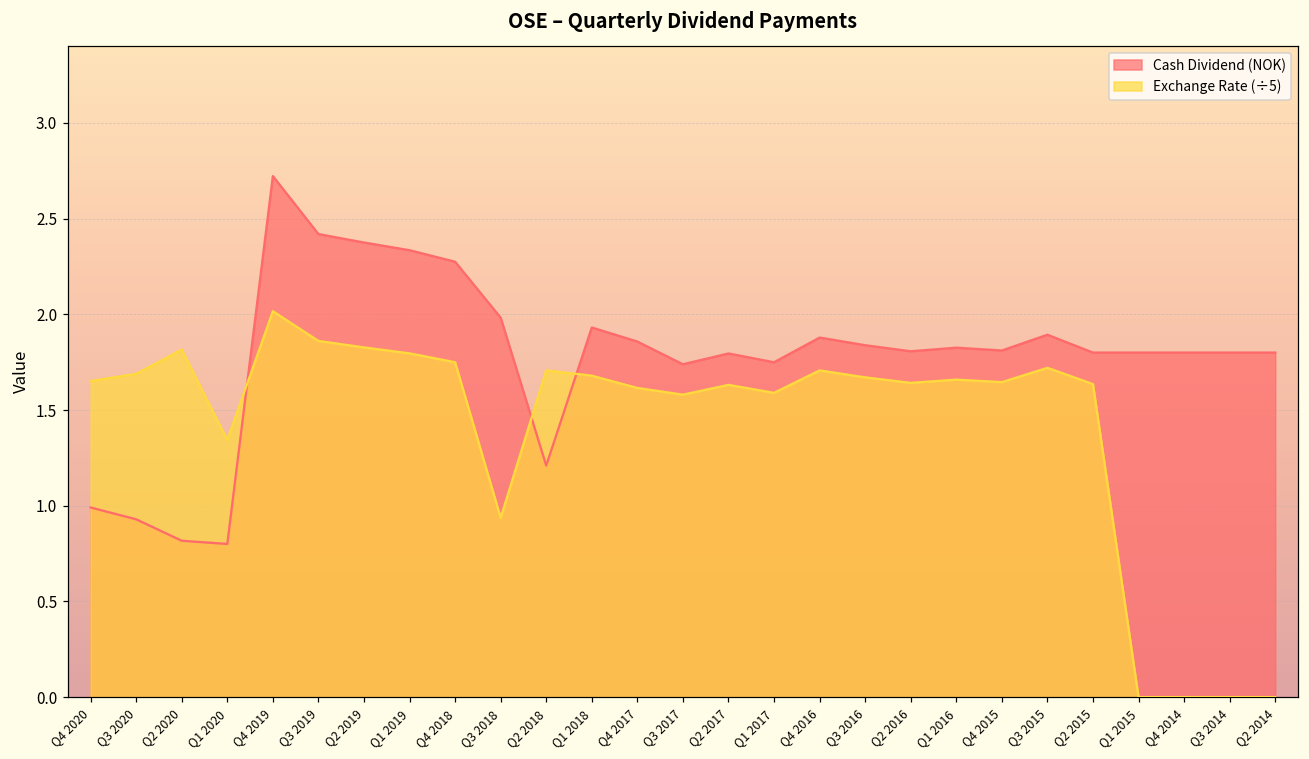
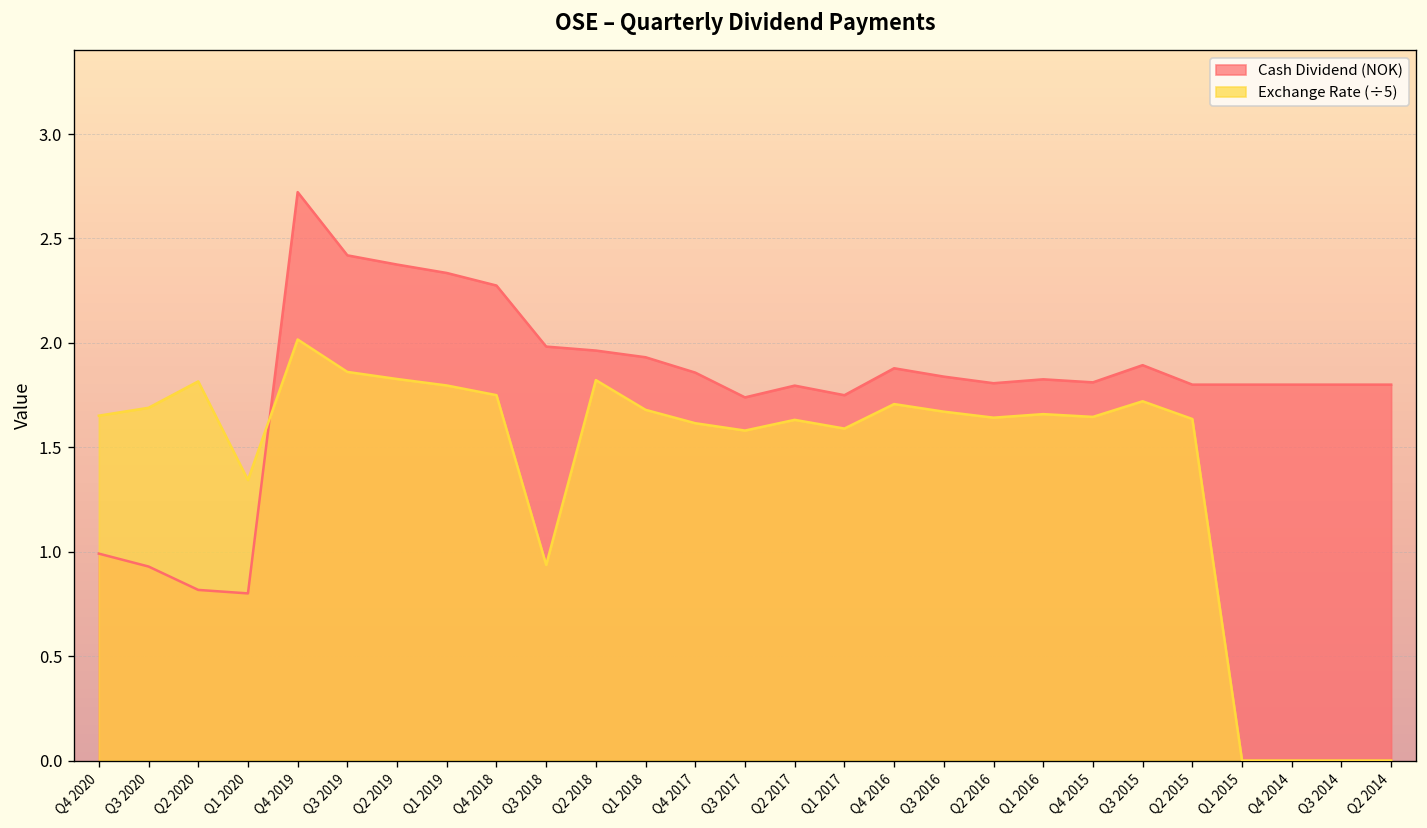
Cash Dividend (NOK), Q2 2018: 1.21 -> 1.96
Exchange Rate (÷5), Q2 2018: 1.71 -> 1.82
